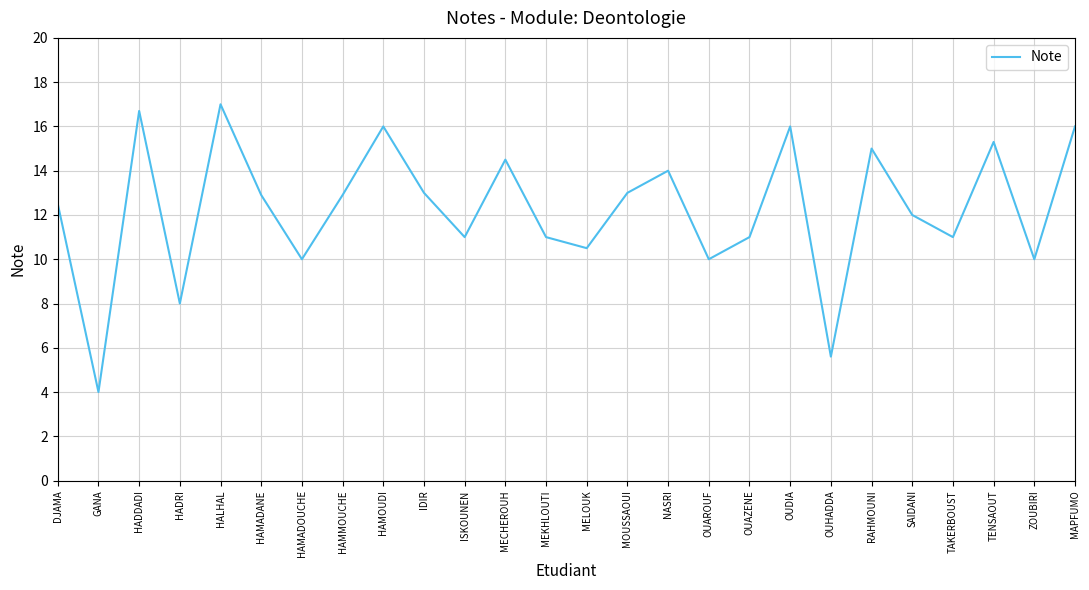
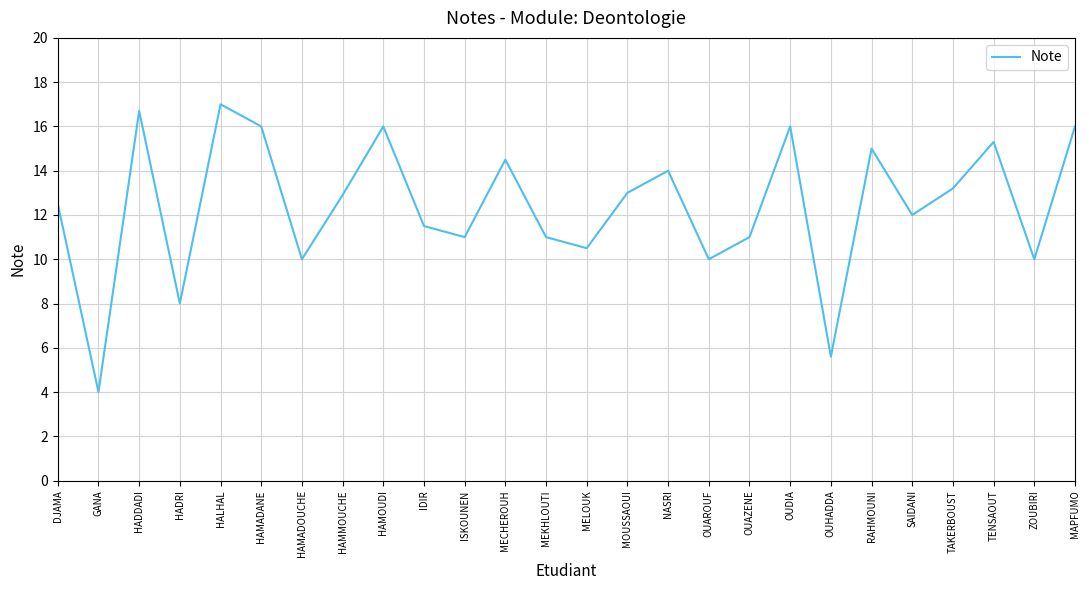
HAMADANE: 12.9 -> 16.0
IDIR: 13.0 -> 11.5
TAKERBOUST: 11.0 -> 13.2
